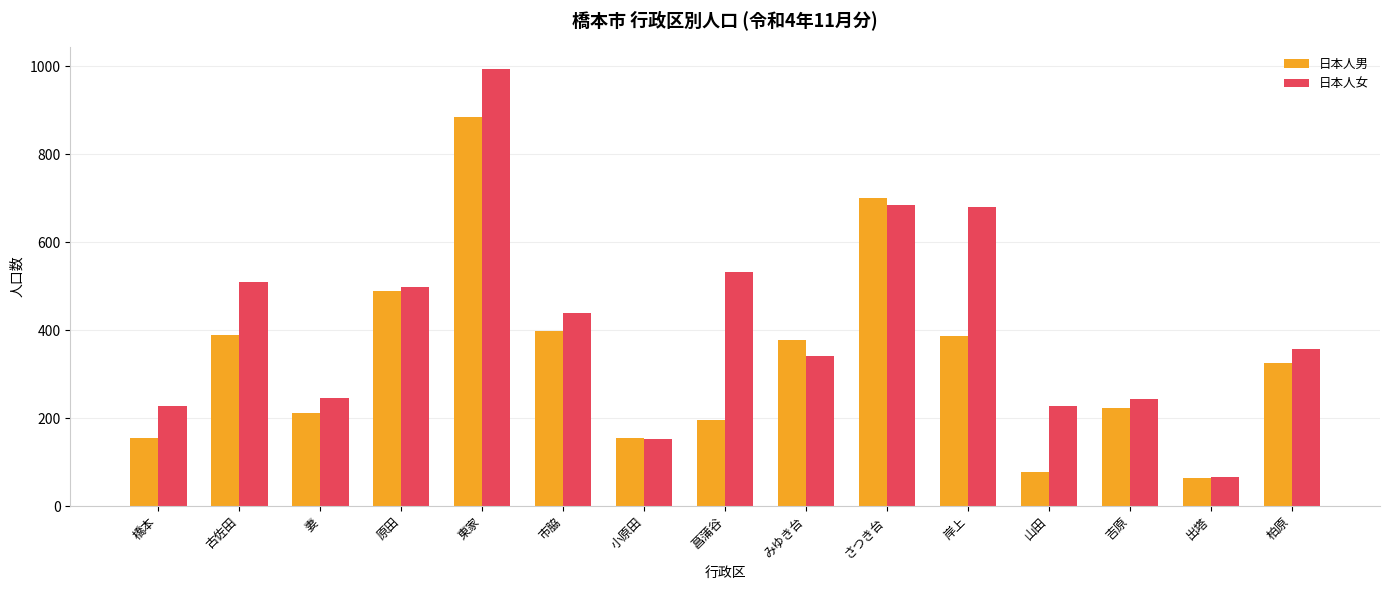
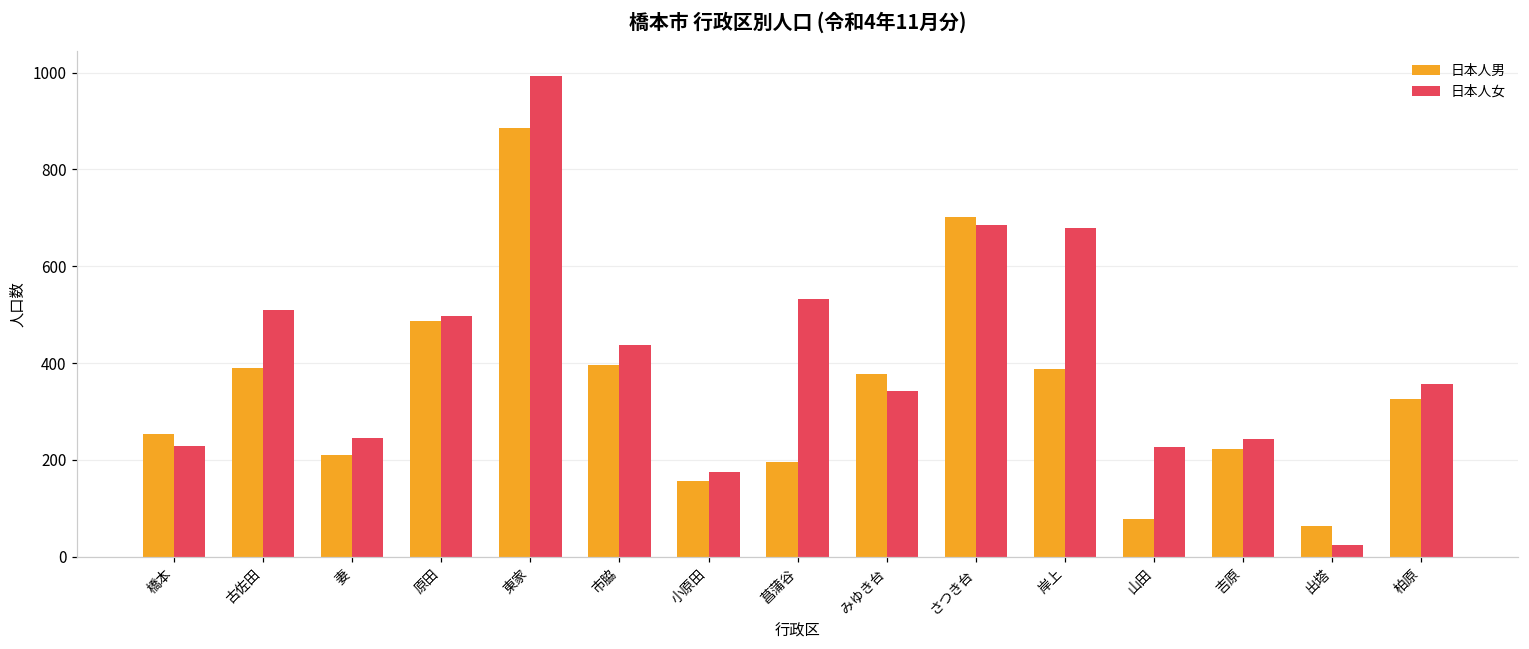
日本人男, 橋本: 150 -> 250
日本人女, 小原田: 150 -> 180
日本人女, 出塔: 70 -> 30
